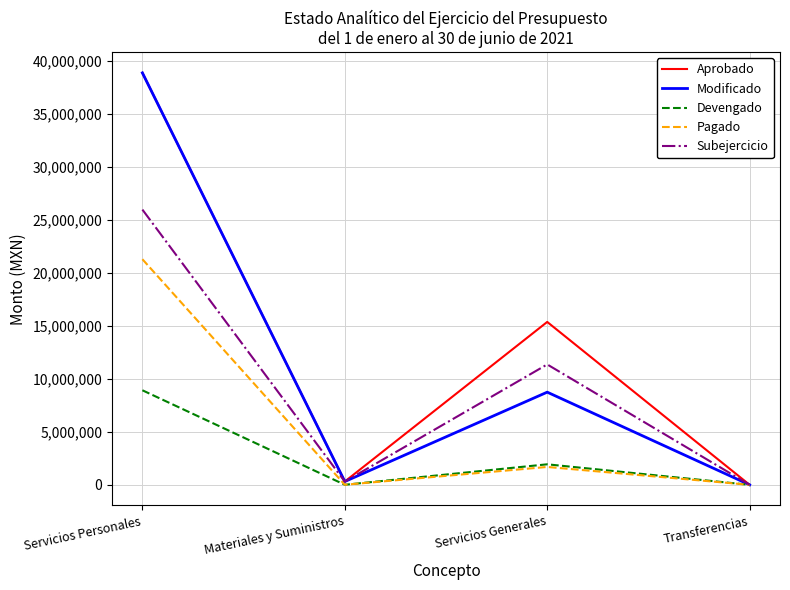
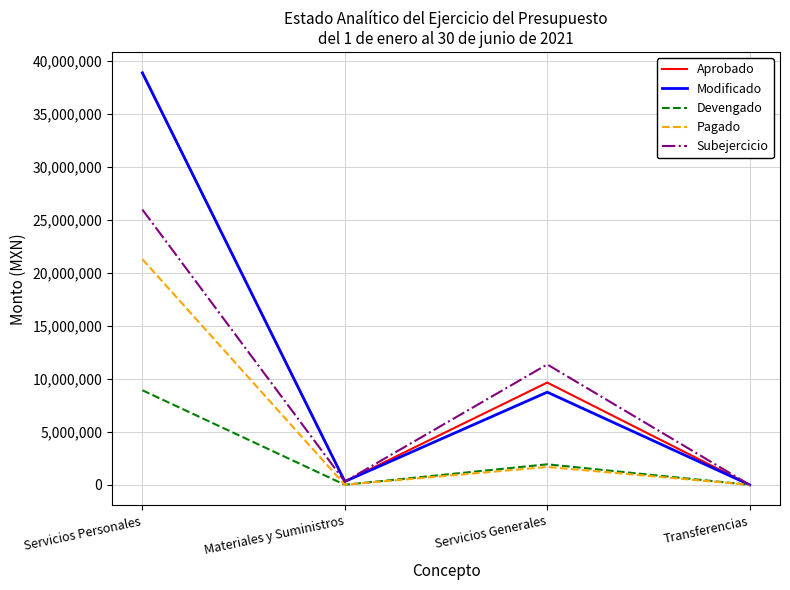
Aprobado, Servicios Generales: 15,400,000 -> 9,700,000
